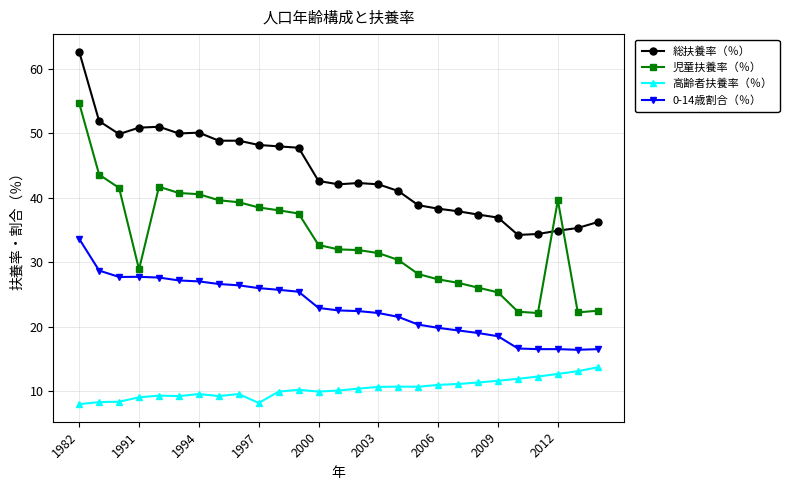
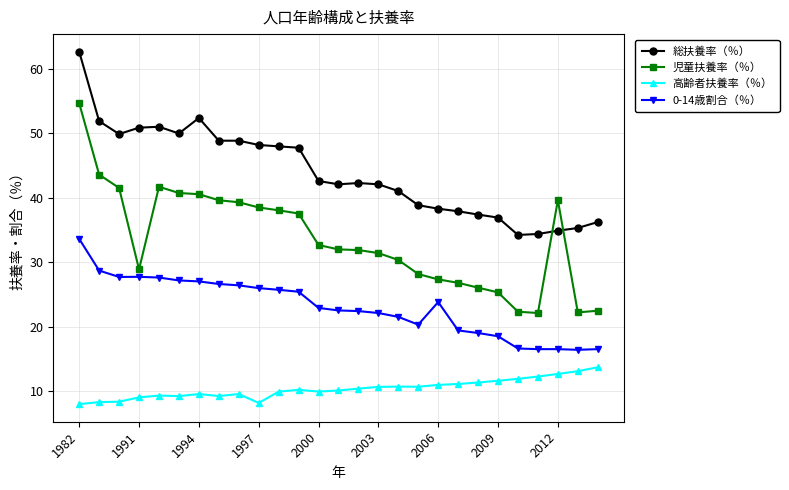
総扶養率（％）, 1994: 50 -> 52
0-14歳割合（％）, 2006: 20 -> 24
